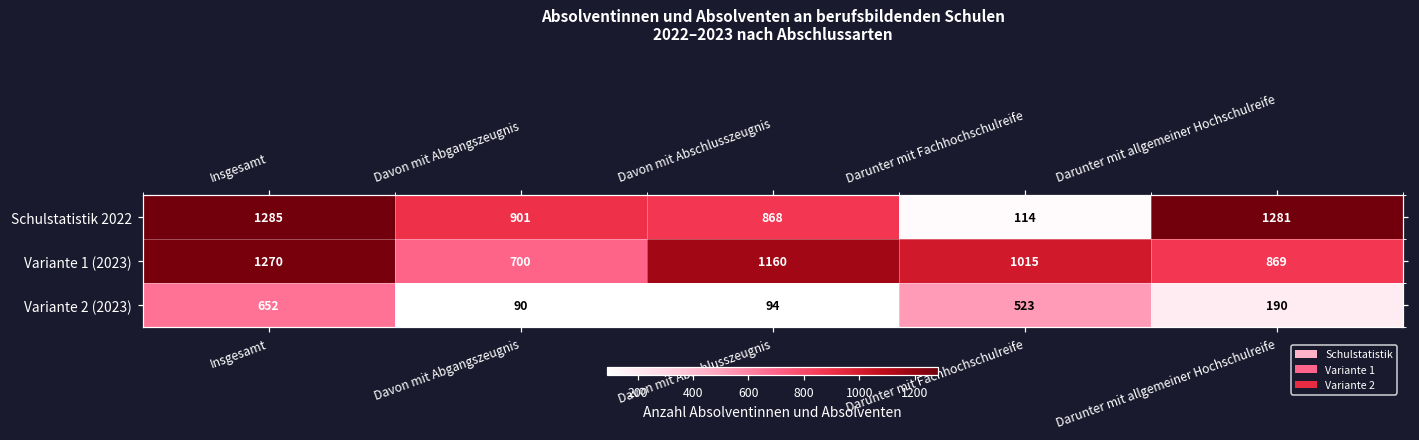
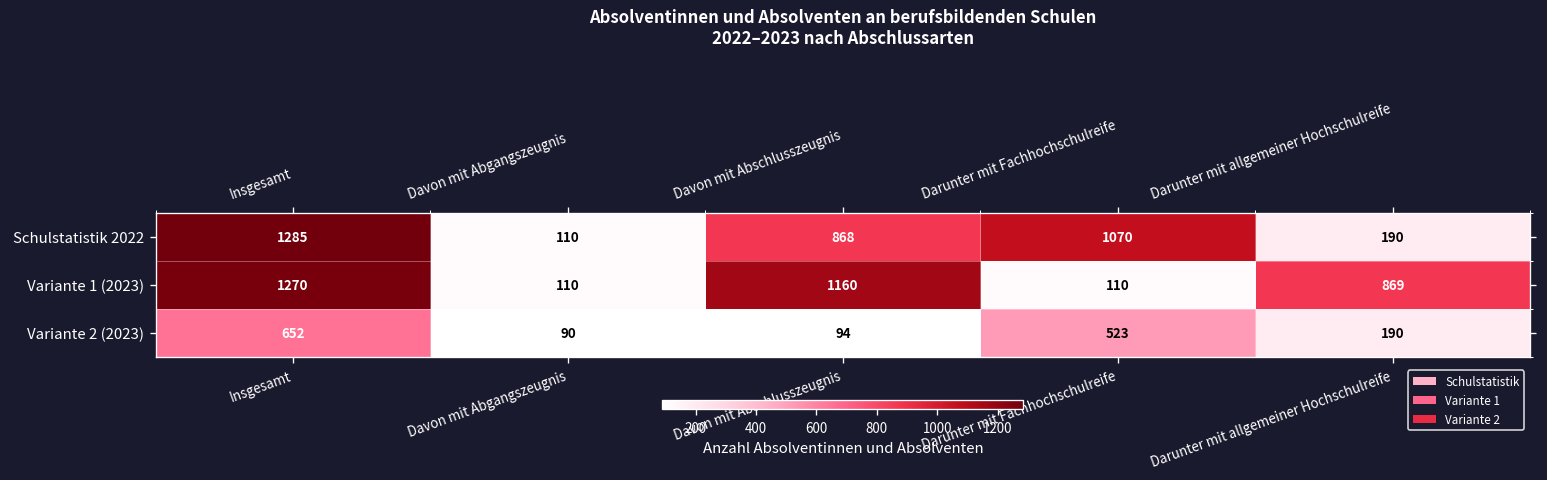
Schulstatistik 2022, Davon mit Abgangszeugnis: 901 -> 110
Schulstatistik 2022, Darunter mit Fachhochschulreife: 114 -> 1070
Schulstatistik 2022, Darunter mit allgemeiner Hochschulreife: 1281 -> 190
Variante 1 (2023), Davon mit Abgangszeugnis: 700 -> 110
Variante 1 (2023), Darunter mit Fachhochschulreife: 1015 -> 110
